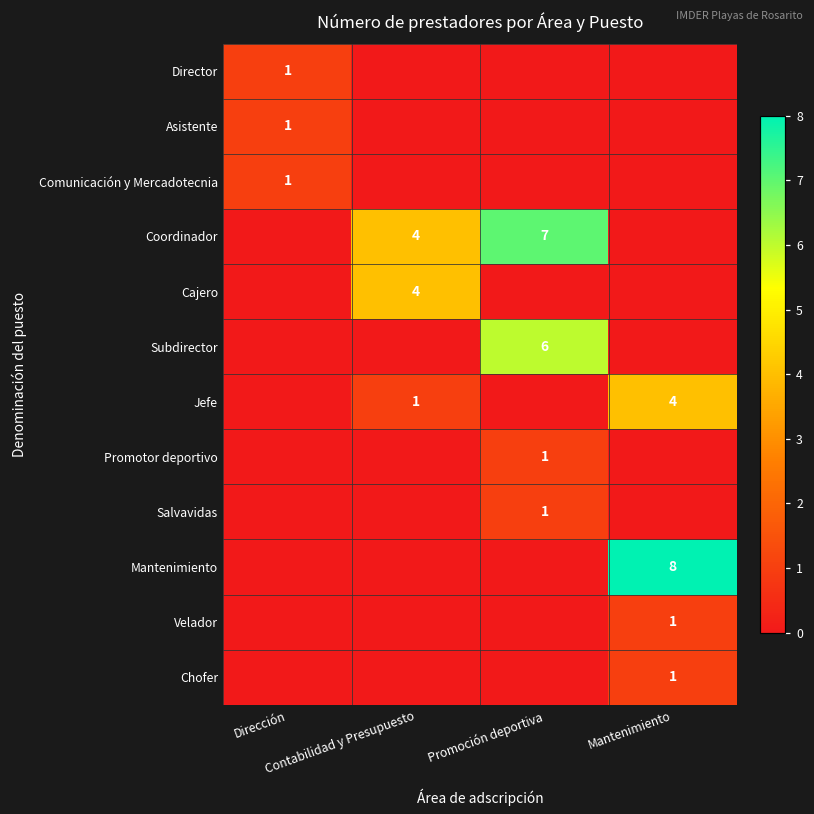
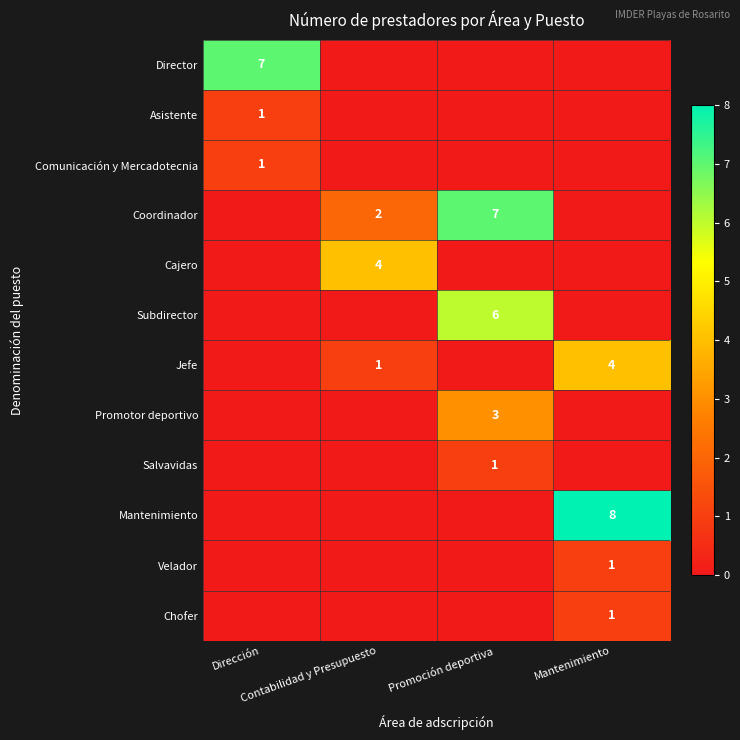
Director, Dirección: 1 -> 7
Coordinador, Contabilidad y Presupuesto: 4 -> 2
Promotor deportivo, Promoción deportiva: 1 -> 3
